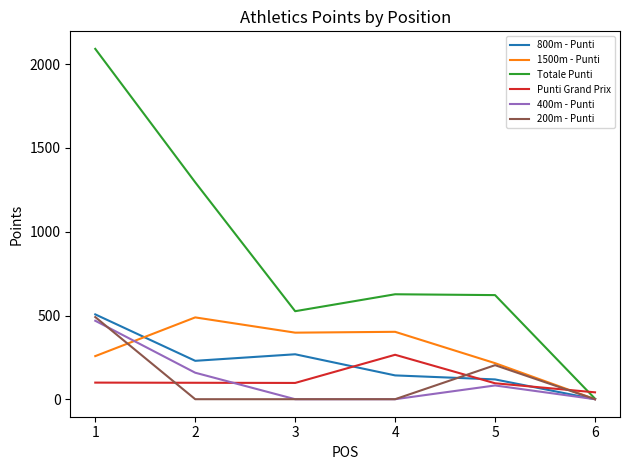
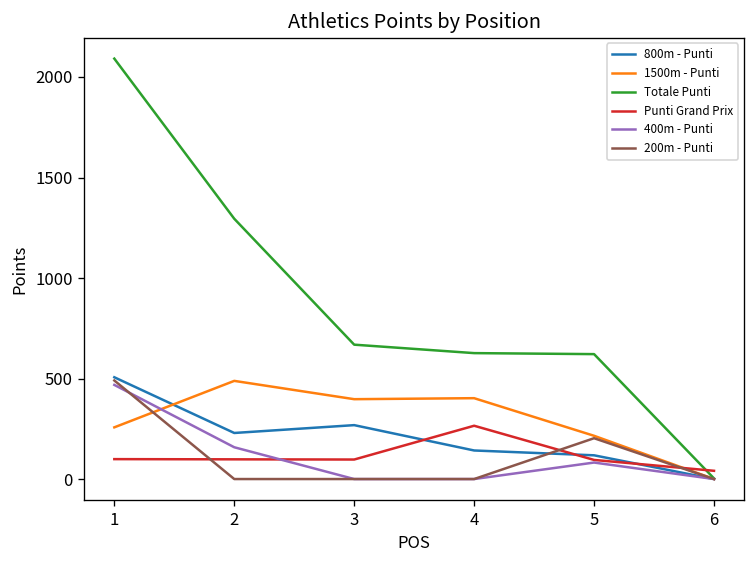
Totale Punti, 3: 530 -> 670
